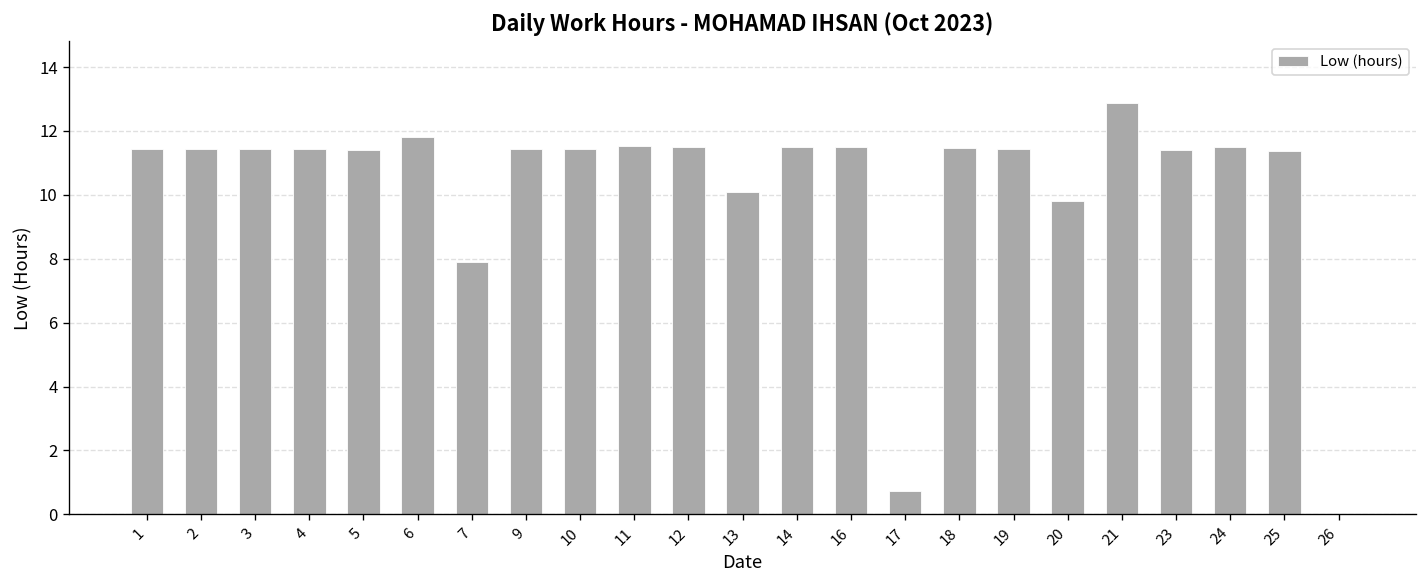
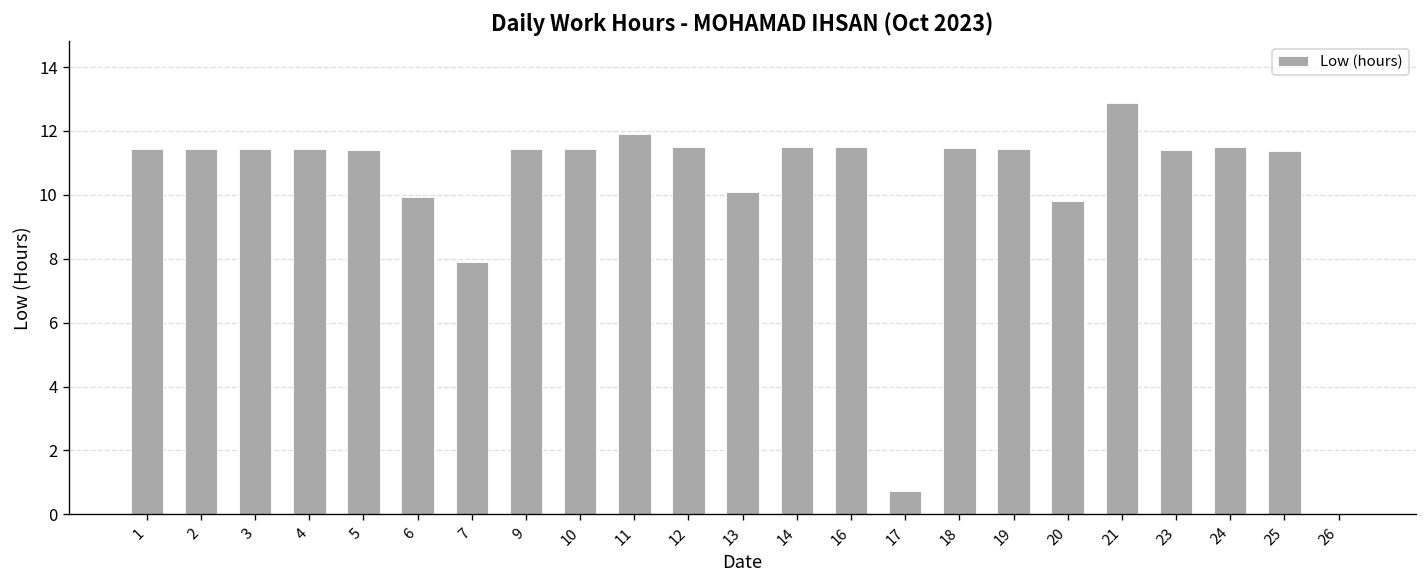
6: 11.8 -> 9.9
11: 11.5 -> 11.9
